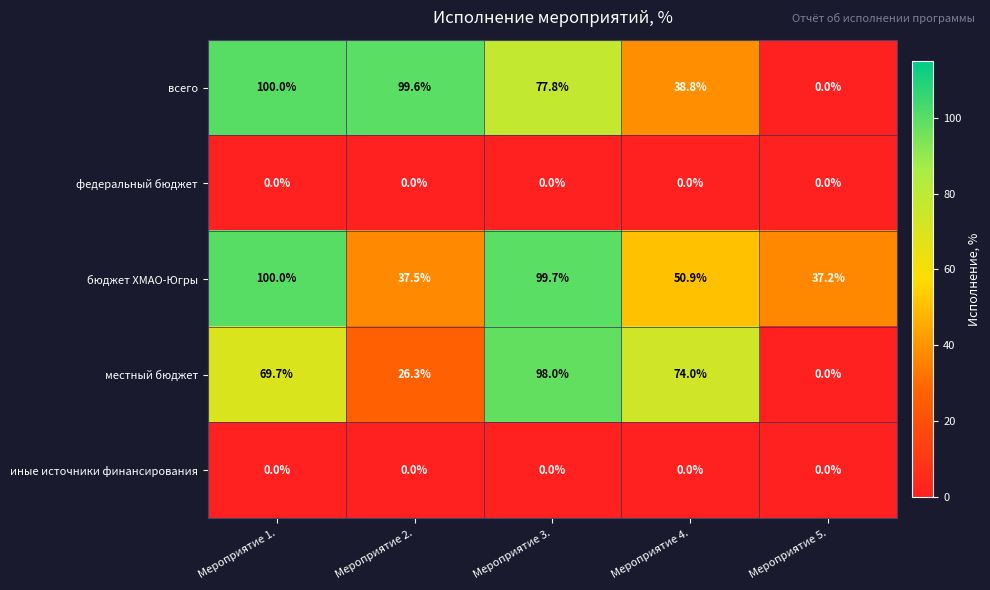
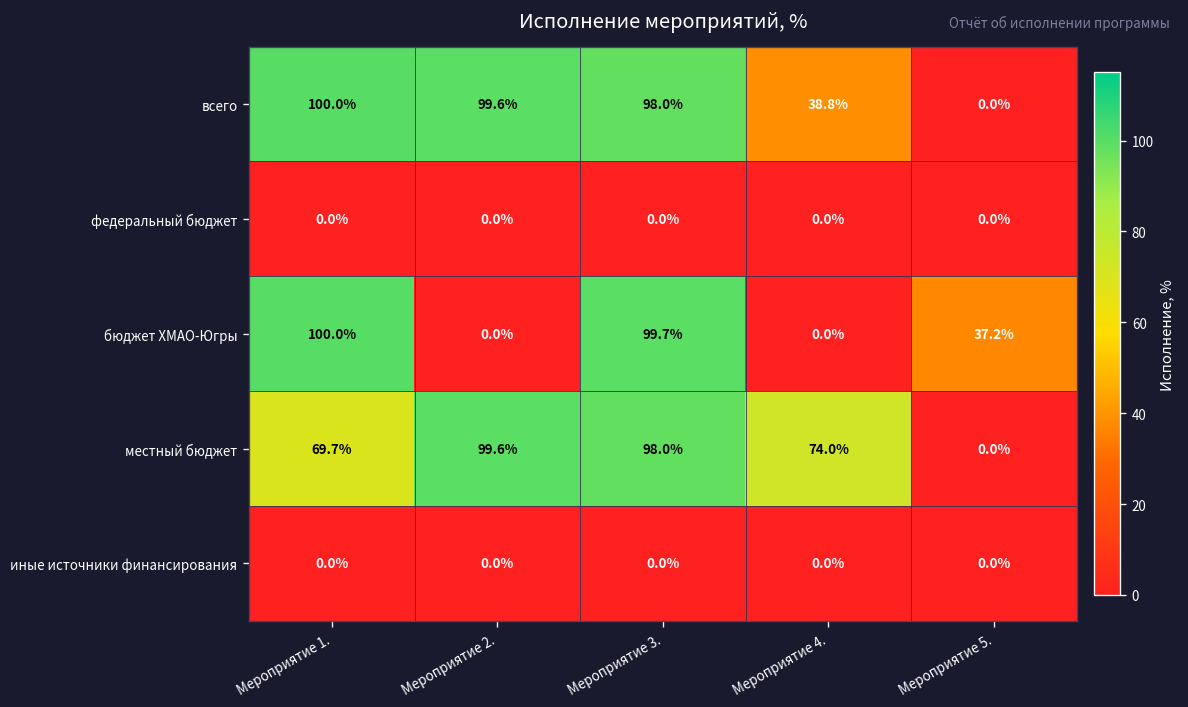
всего, Мероприятие 3.: 77.8% -> 98.0%
бюджет ХМАО-Югры, Мероприятие 2.: 37.5% -> 0.0%
бюджет ХМАО-Югры, Мероприятие 4.: 50.9% -> 0.0%
местный бюджет, Мероприятие 2.: 26.3% -> 99.6%
